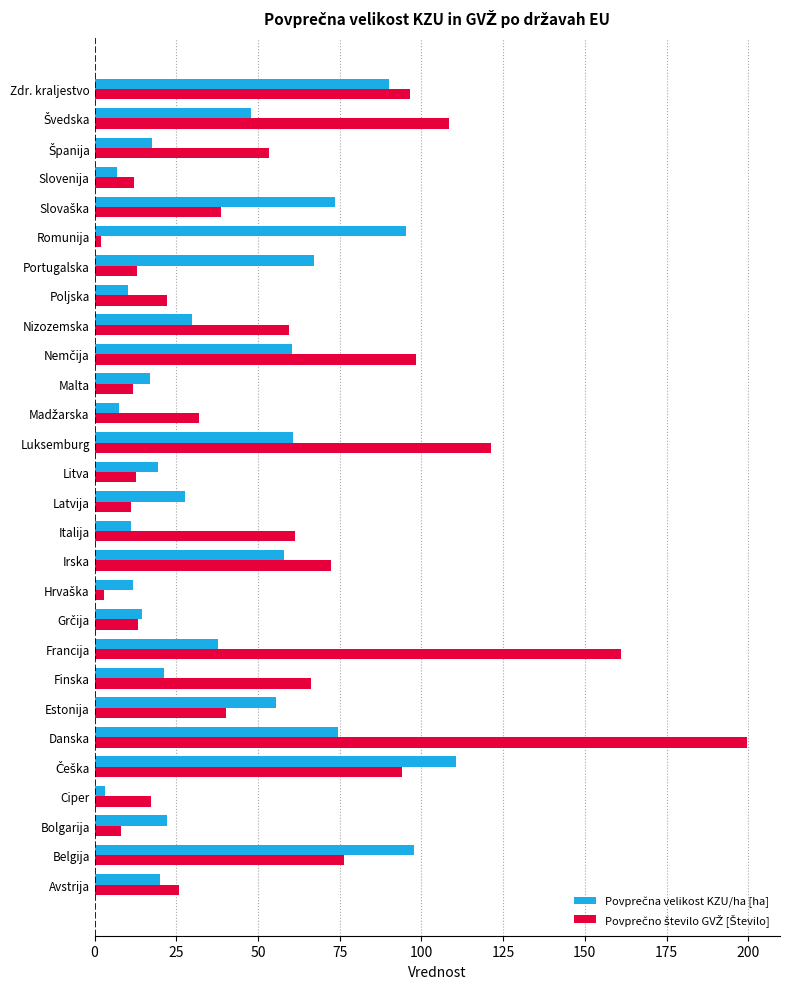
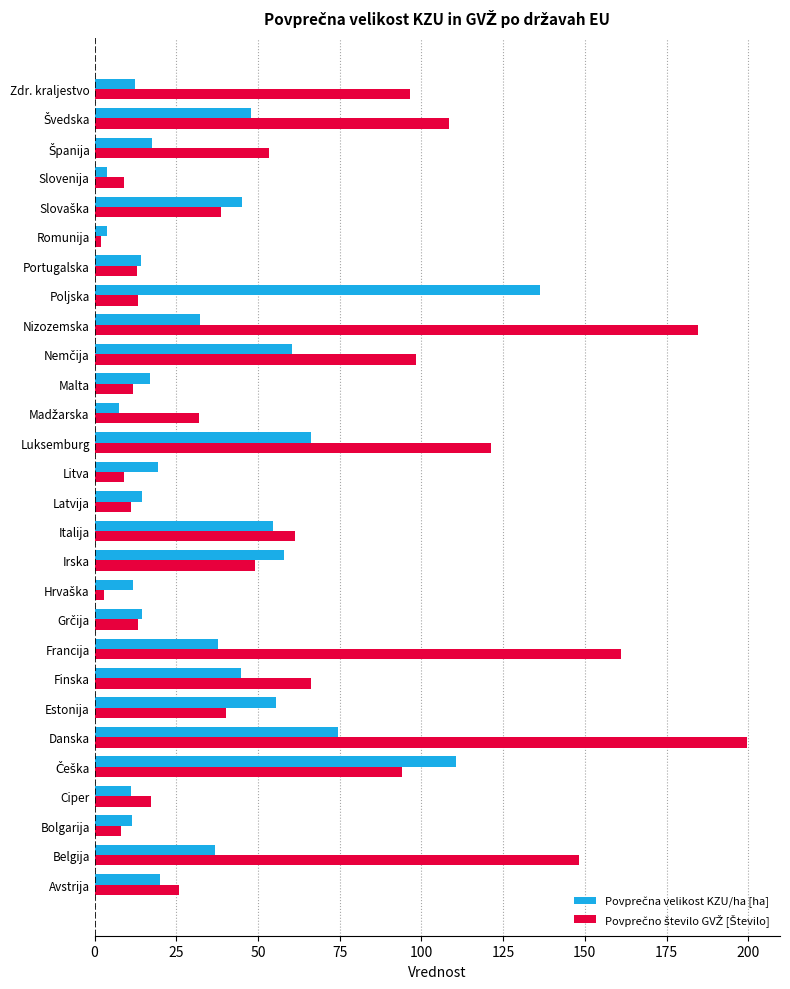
Povprečna velikost KZU/ha [ha], Zdr. kraljestvo: 90 -> 12
Povprečna velikost KZU/ha [ha], Slovenija: 7 -> 4
Povprečno število GVŽ [Število], Slovenija: 12 -> 9
Povprečna velikost KZU/ha [ha], Slovaška: 74 -> 45
Povprečna velikost KZU/ha [ha], Romunija: 95 -> 4
Povprečna velikost KZU/ha [ha], Portugalska: 67 -> 14
Povprečna velikost KZU/ha [ha], Poljska: 10 -> 136
Povprečno število GVŽ [Število], Poljska: 22 -> 13
Povprečna velikost KZU/ha [ha], Nizozemska: 30 -> 32
Povprečno število GVŽ [Število], Nizozemska: 60 -> 185
Povprečna velikost KZU/ha [ha], Luksemburg: 61 -> 66
Povprečno število GVŽ [Število], Litva: 13 -> 9
Povprečna velikost KZU/ha [ha], Latvija: 28 -> 15
Povprečna velikost KZU/ha [ha], Italija: 11 -> 55
Povprečno število GVŽ [Število], Irska: 72 -> 49
Povprečna velikost KZU/ha [ha], Finska: 21 -> 45
Povprečna velikost KZU/ha [ha], Ciper: 3 -> 11
Povprečna velikost KZU/ha [ha], Bolgarija: 22 -> 12
Povprečna velikost KZU/ha [ha], Belgija: 98 -> 37
Povprečno število GVŽ [Število], Belgija: 76 -> 148
